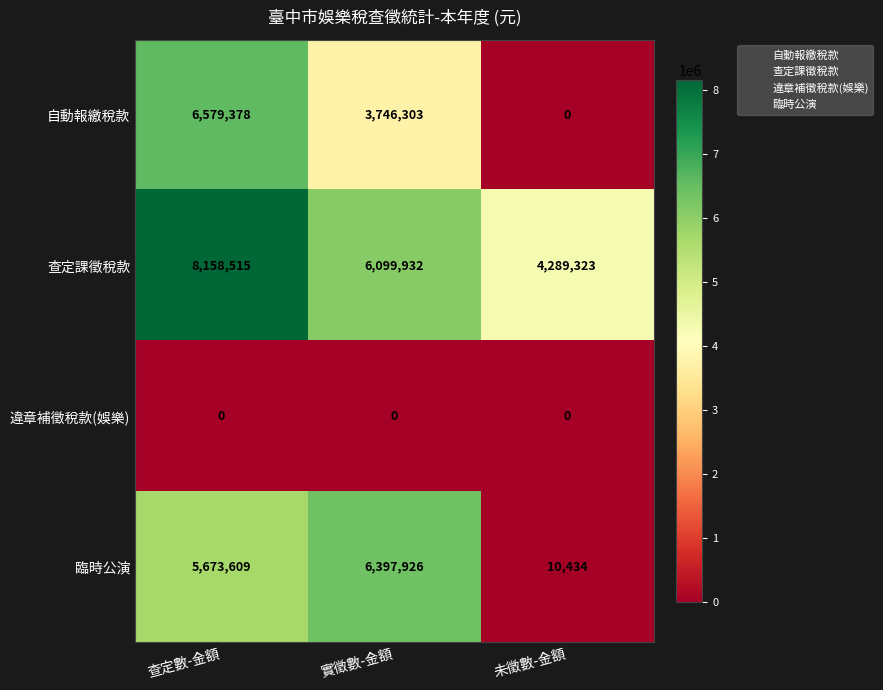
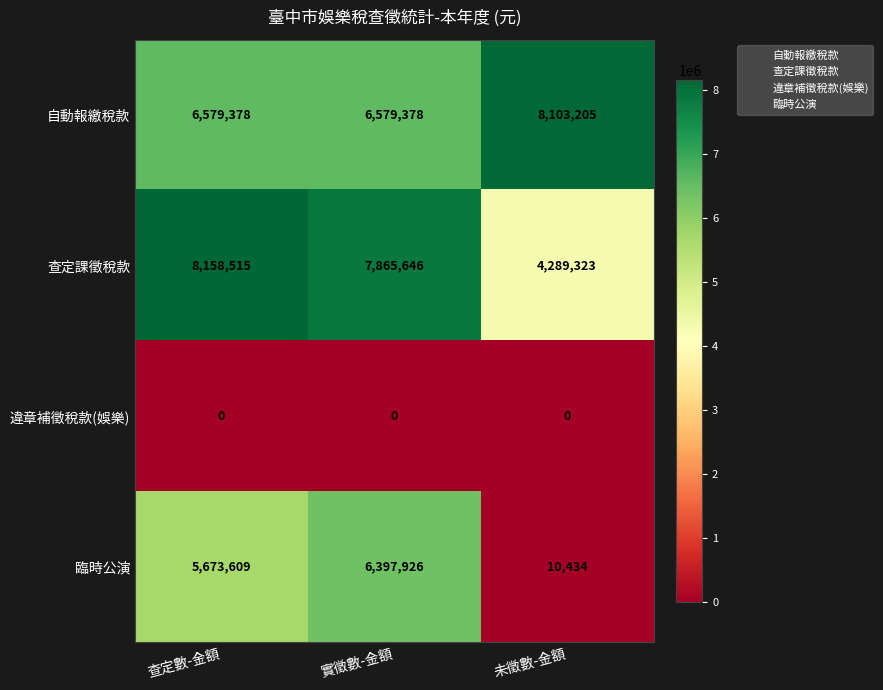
自動報繳稅款, 實徵數-金額: 3,746,303 -> 6,579,378
自動報繳稅款, 未徵數-金額: 0 -> 8,103,205
查定課徵稅款, 實徵數-金額: 6,099,932 -> 7,865,646
